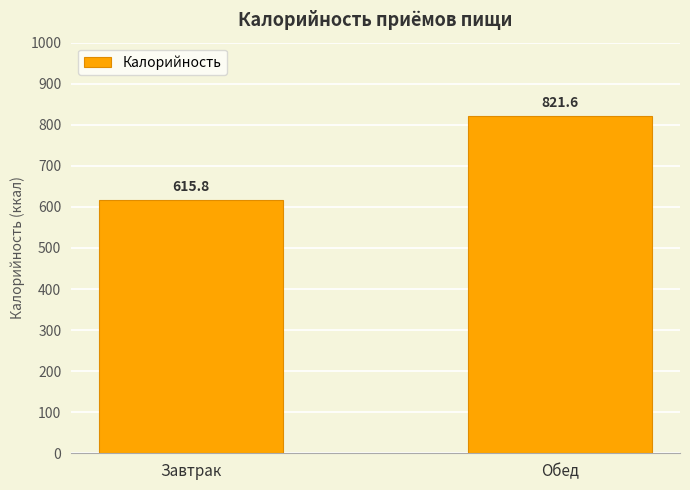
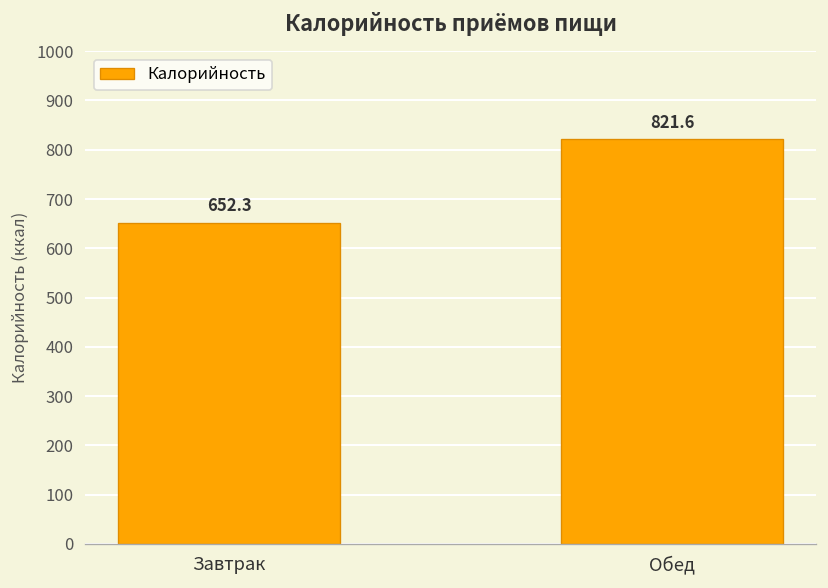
Завтрак: 615.8 -> 652.3
